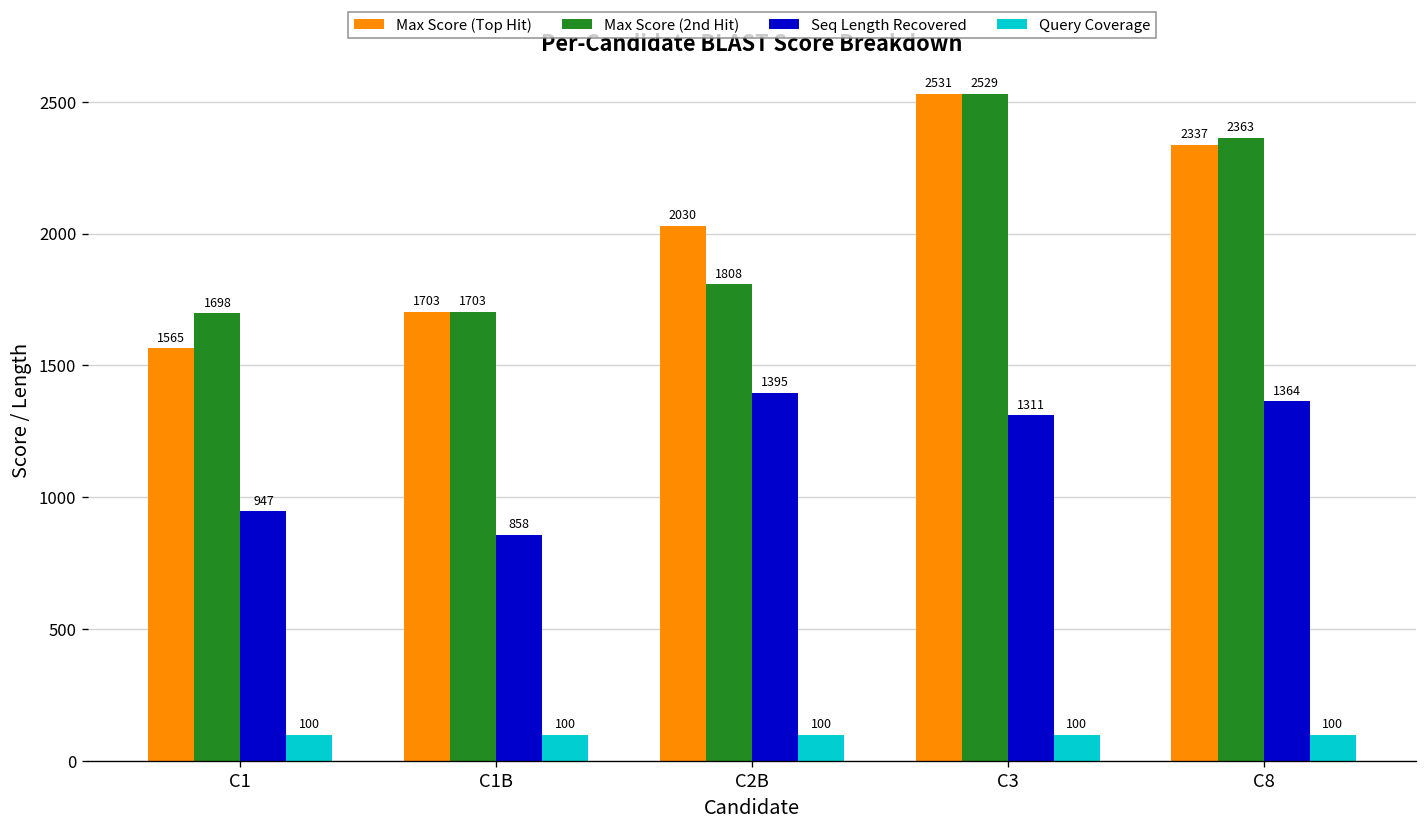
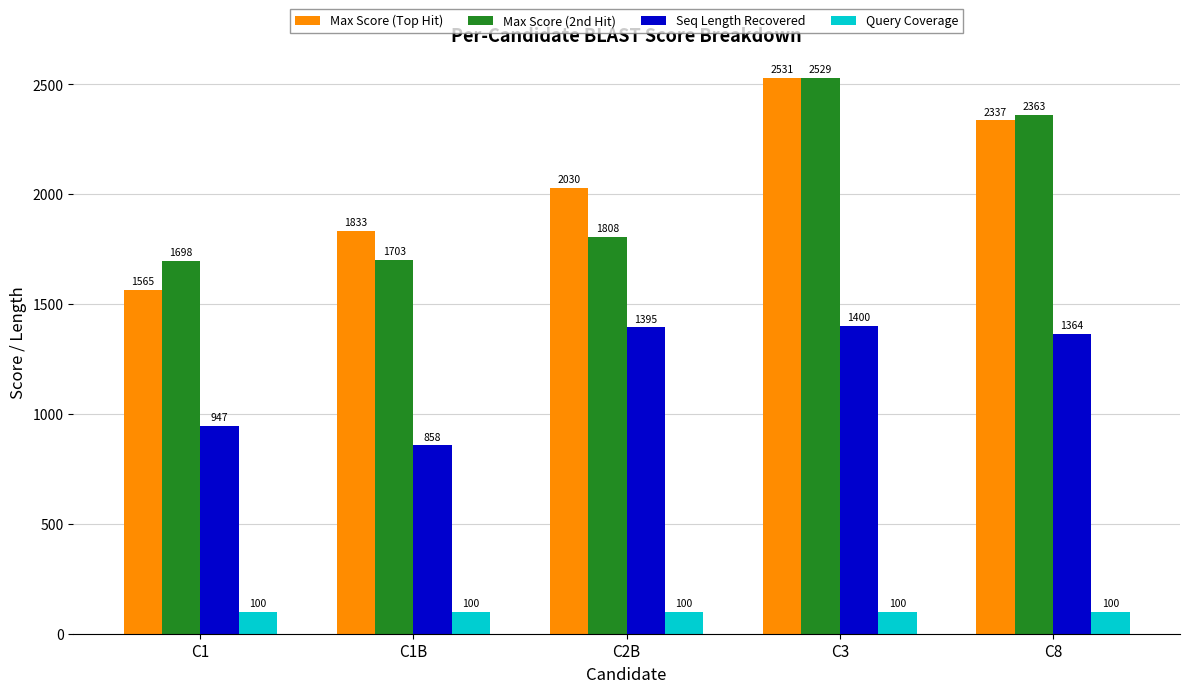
Max Score (Top Hit), C1B: 1703 -> 1833
Seq Length Recovered, C3: 1311 -> 1400
